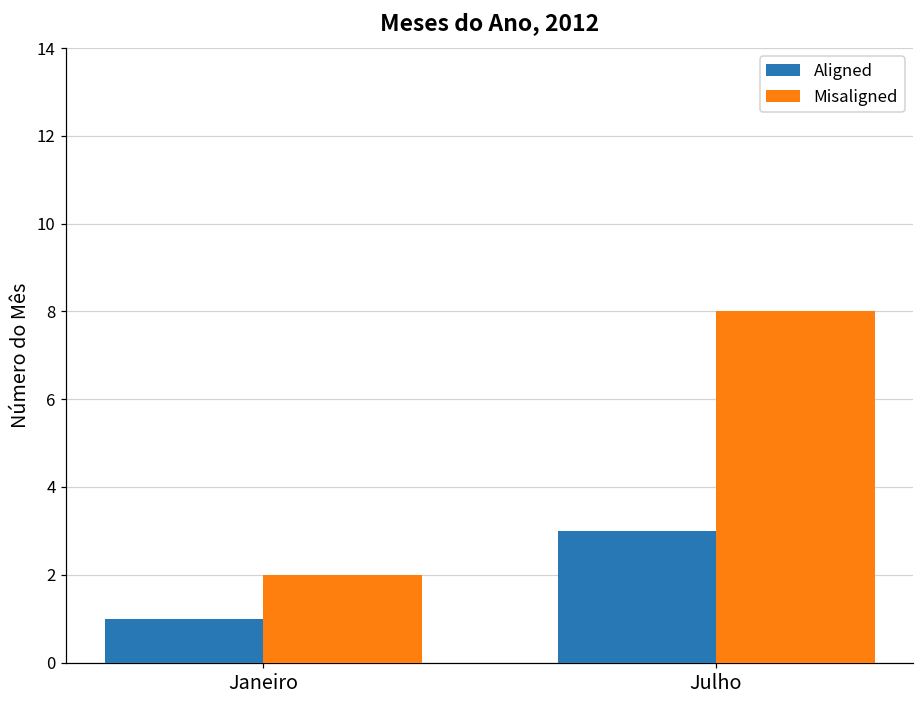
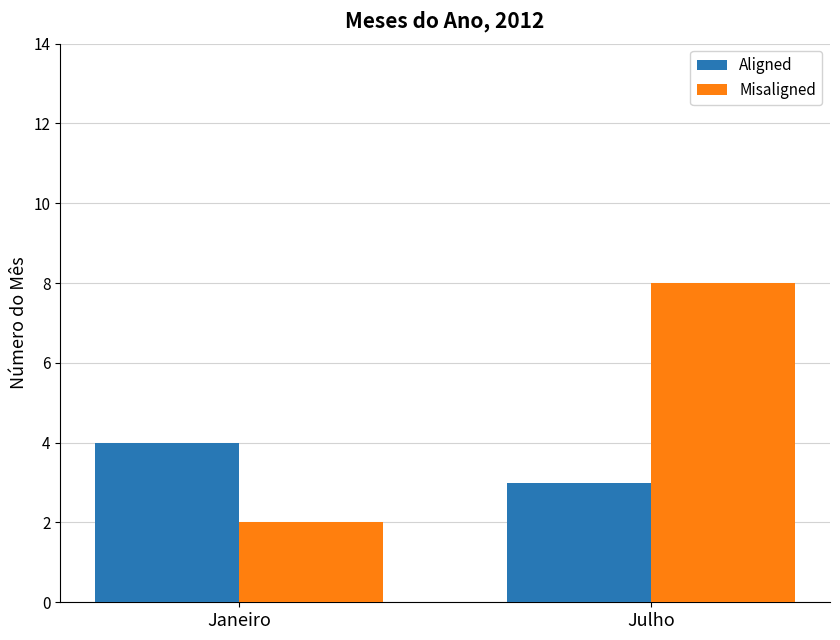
Aligned, Janeiro: 1 -> 4
